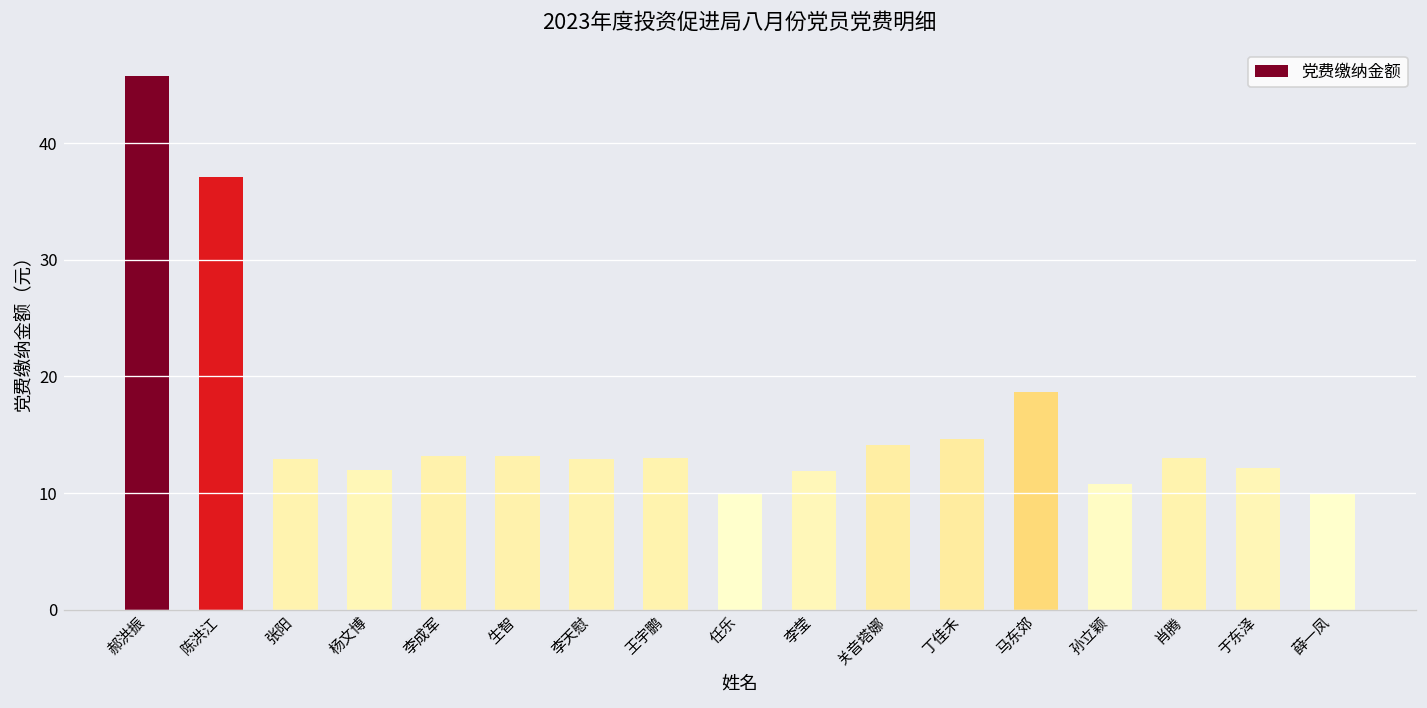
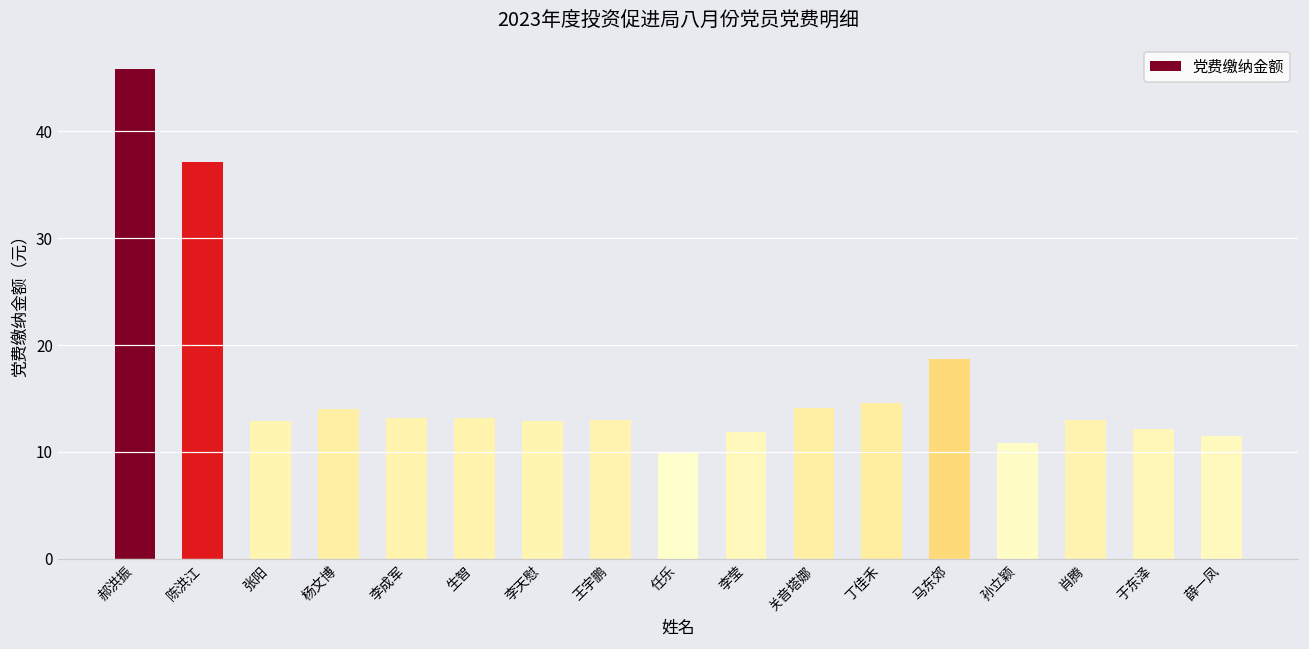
杨文博: 12 -> 14
薛一凤: 10 -> 12
